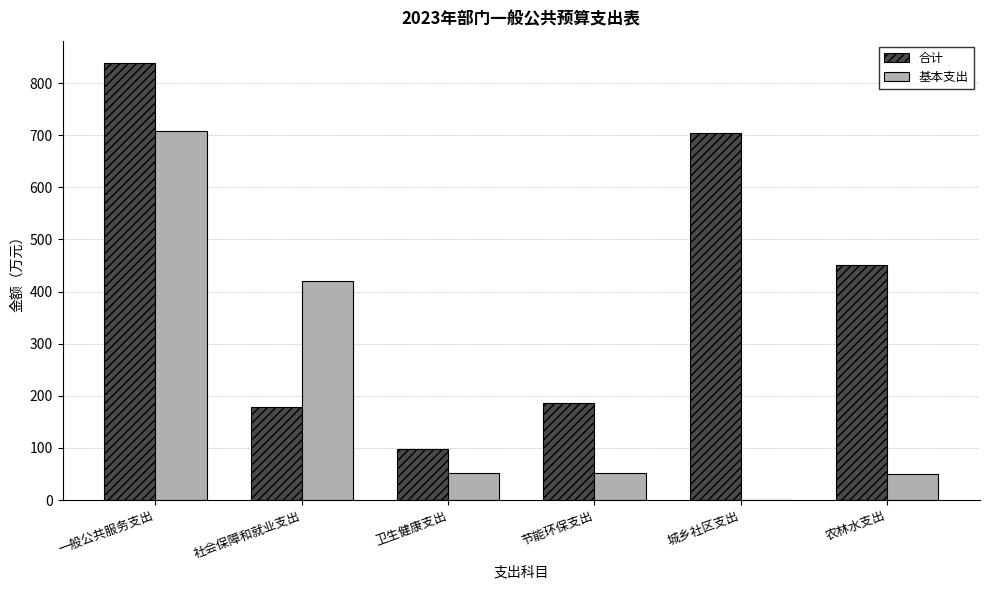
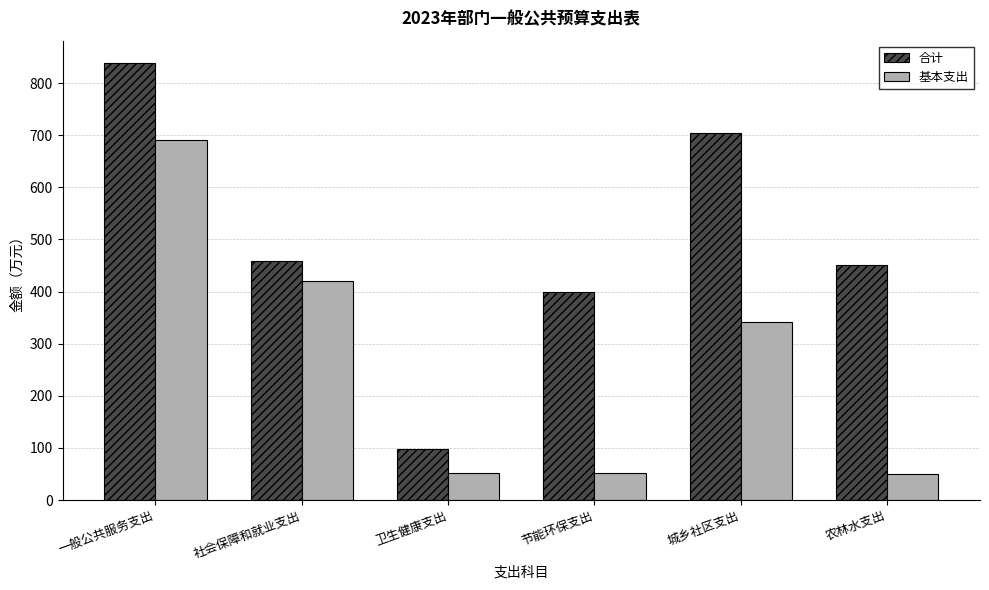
基本支出, 一般公共服务支出: 710 -> 690
合计, 社会保障和就业支出: 180 -> 460
合计, 节能环保支出: 190 -> 400
基本支出, 城乡社区支出: 0 -> 340
